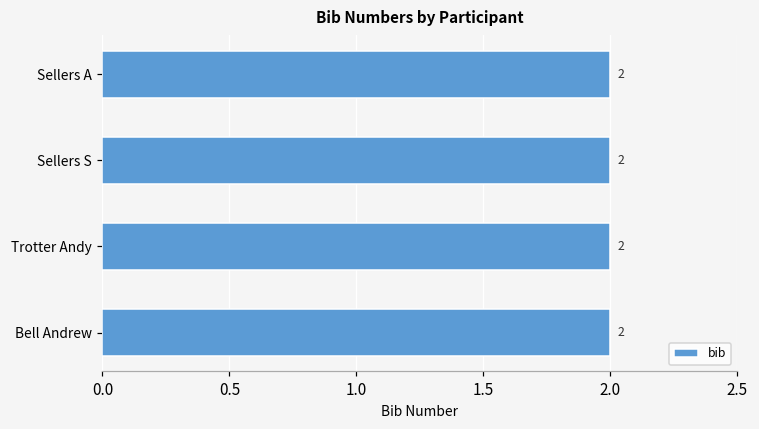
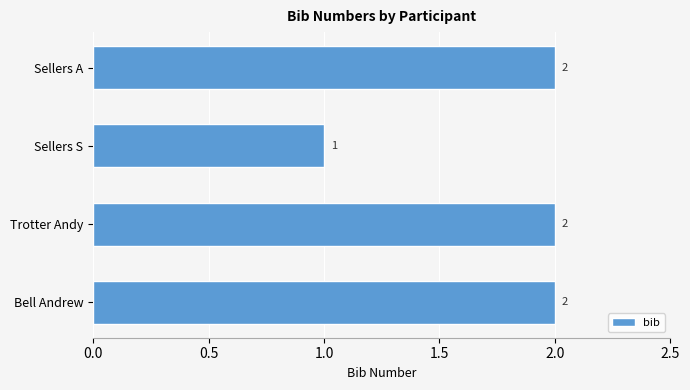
Sellers S: 2 -> 1
